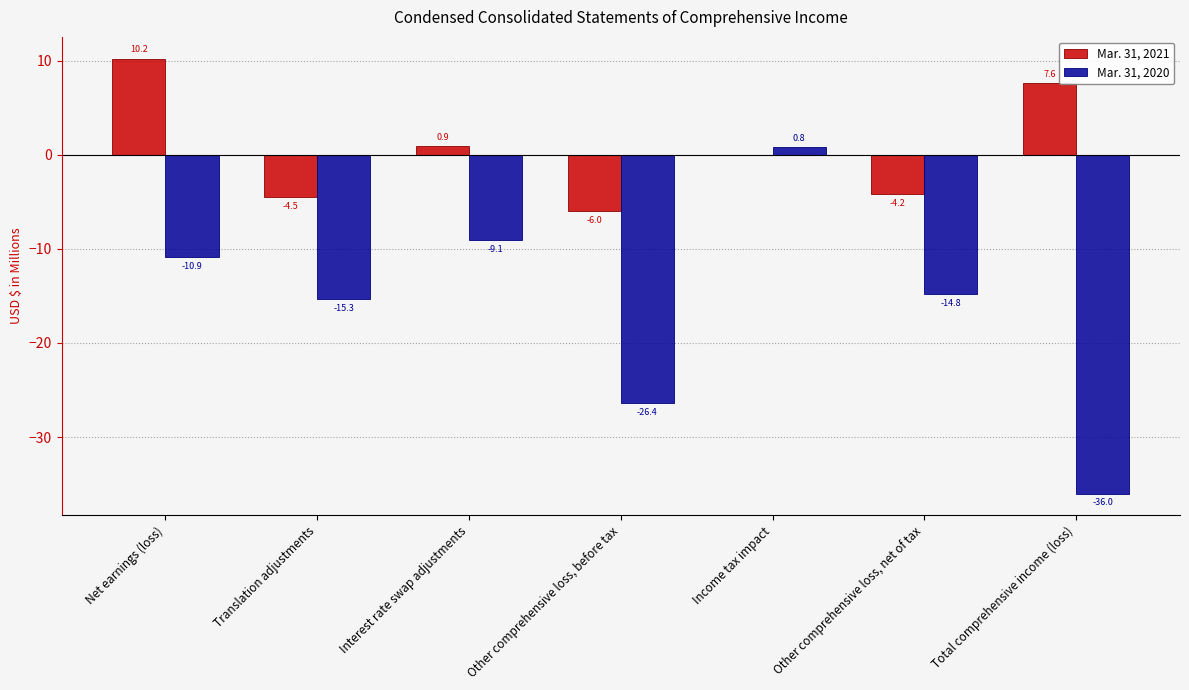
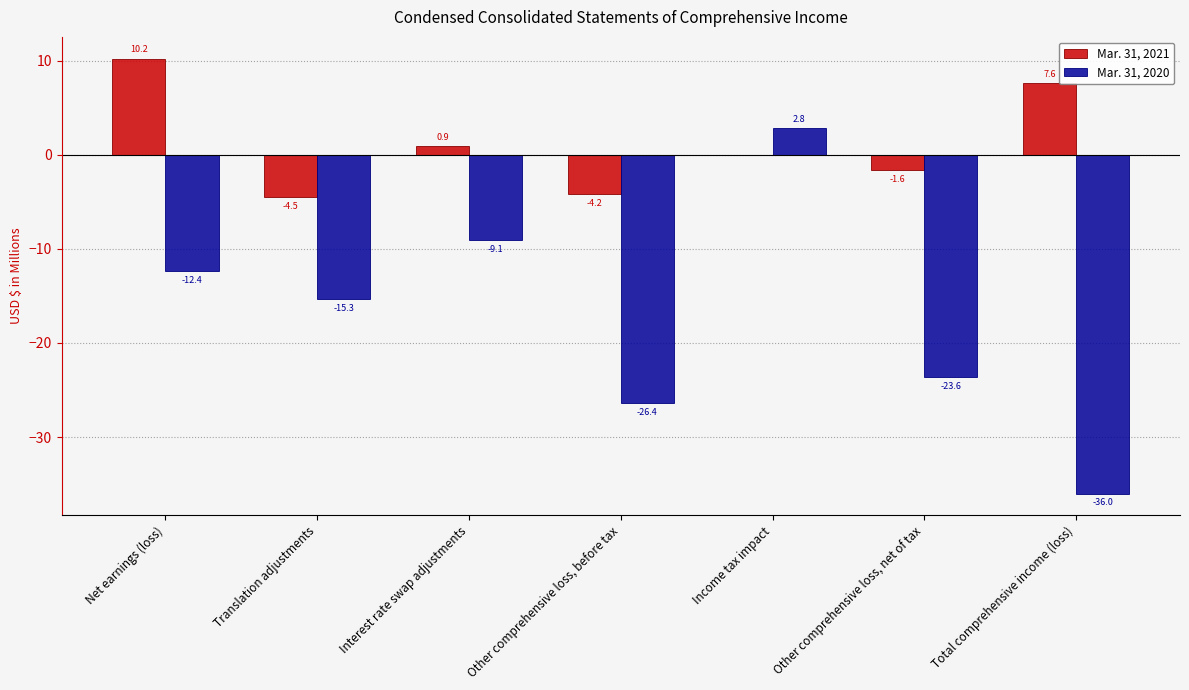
Mar. 31, 2020, Net earnings (loss): -10.9 -> -12.4
Mar. 31, 2021, Other comprehensive loss, before tax: -6.0 -> -4.2
Mar. 31, 2020, Income tax impact: 0.8 -> 2.8
Mar. 31, 2021, Other comprehensive loss, net of tax: -4.2 -> -1.6
Mar. 31, 2020, Other comprehensive loss, net of tax: -14.8 -> -23.6
